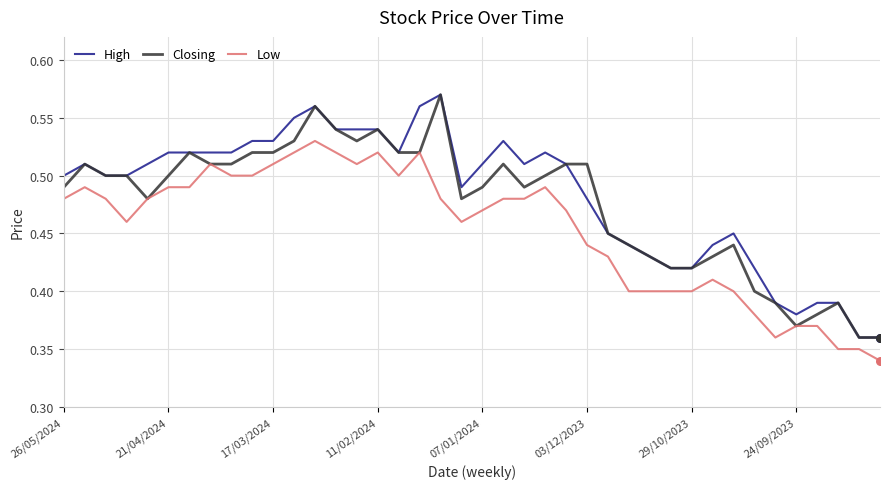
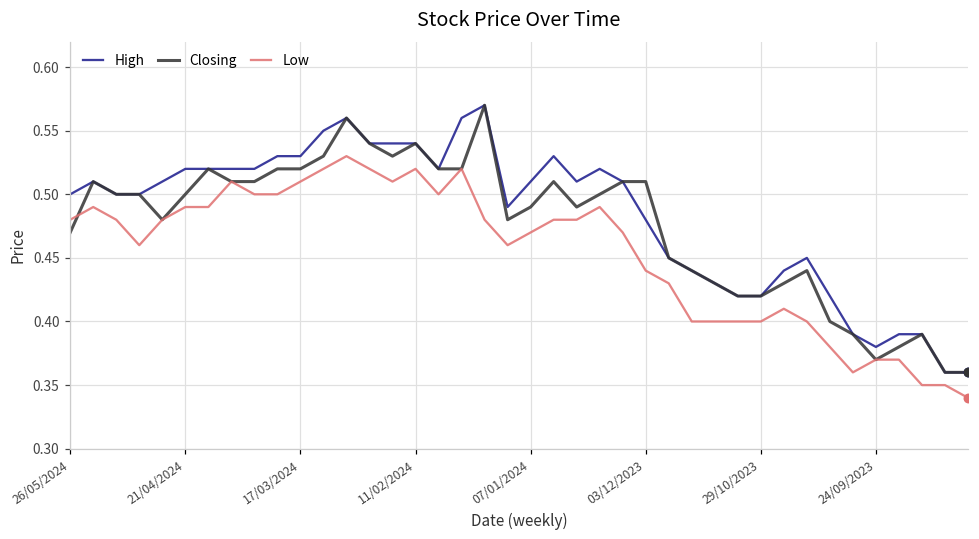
Closing, 26/05/2024: 0.49 -> 0.47
